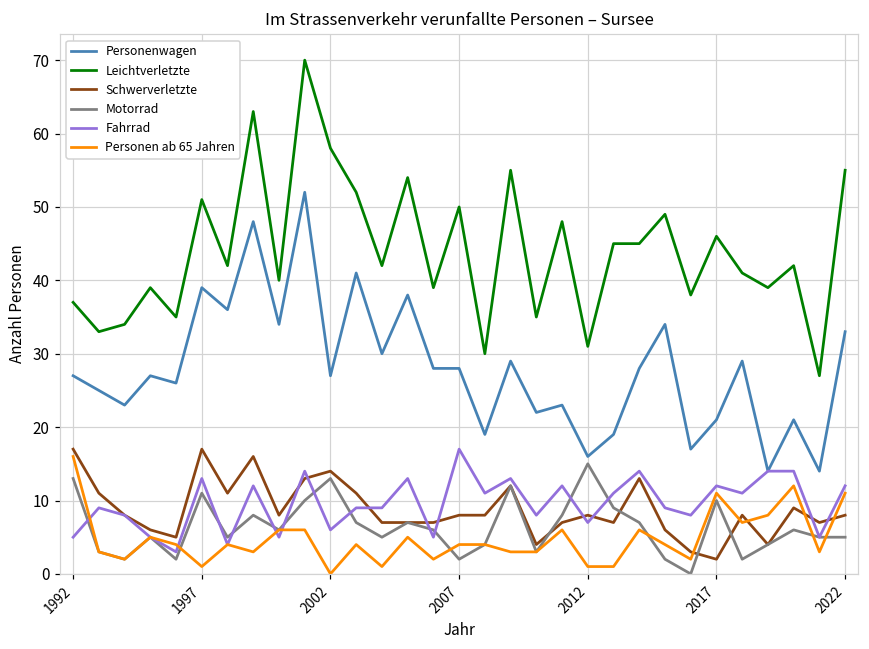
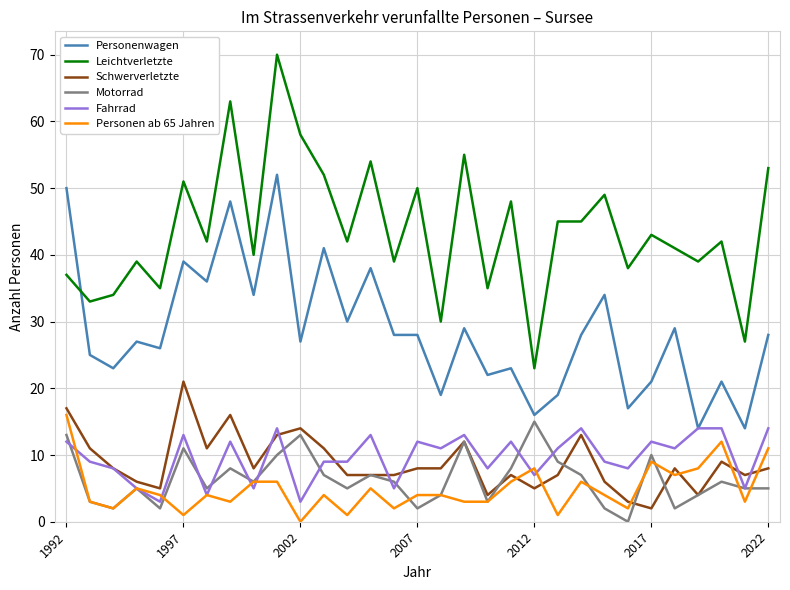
Personenwagen, 1992: 27 -> 50
Fahrrad, 1992: 5 -> 12
Schwerverletzte, 1997: 17 -> 21
Fahrrad, 2002: 6 -> 3
Fahrrad, 2007: 17 -> 12
Leichtverletzte, 2012: 31 -> 23
Schwerverletzte, 2012: 8 -> 5
Personen ab 65 Jahren, 2012: 1 -> 8
Leichtverletzte, 2017: 46 -> 43
Personen ab 65 Jahren, 2017: 11 -> 9
Personenwagen, 2022: 33 -> 28
Leichtverletzte, 2022: 55 -> 53
Fahrrad, 2022: 12 -> 14
